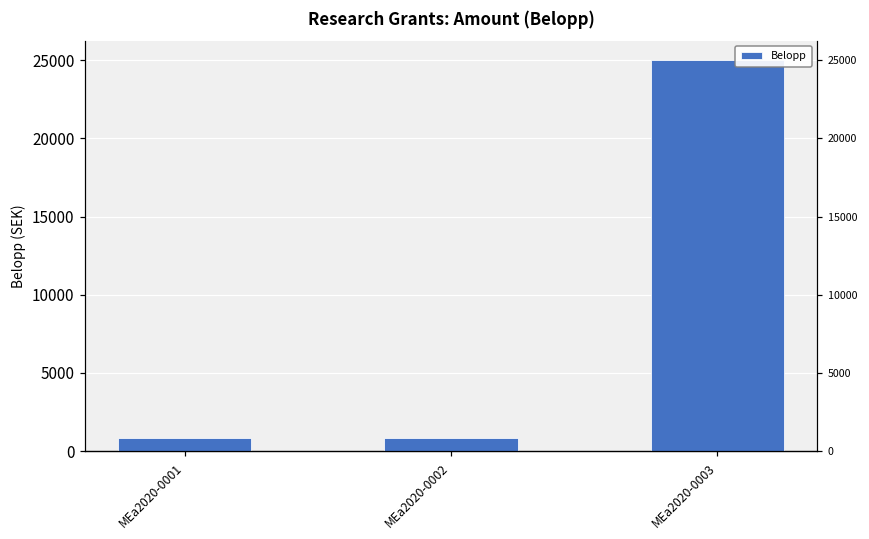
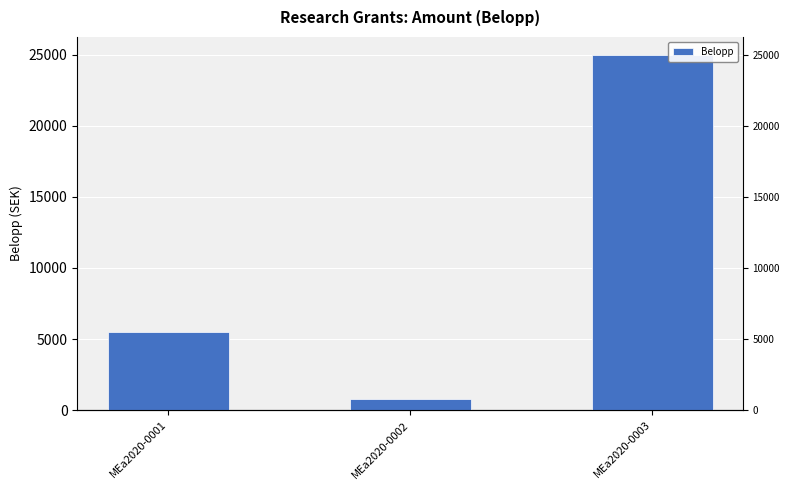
MEa2020-0001: 800 -> 5500
